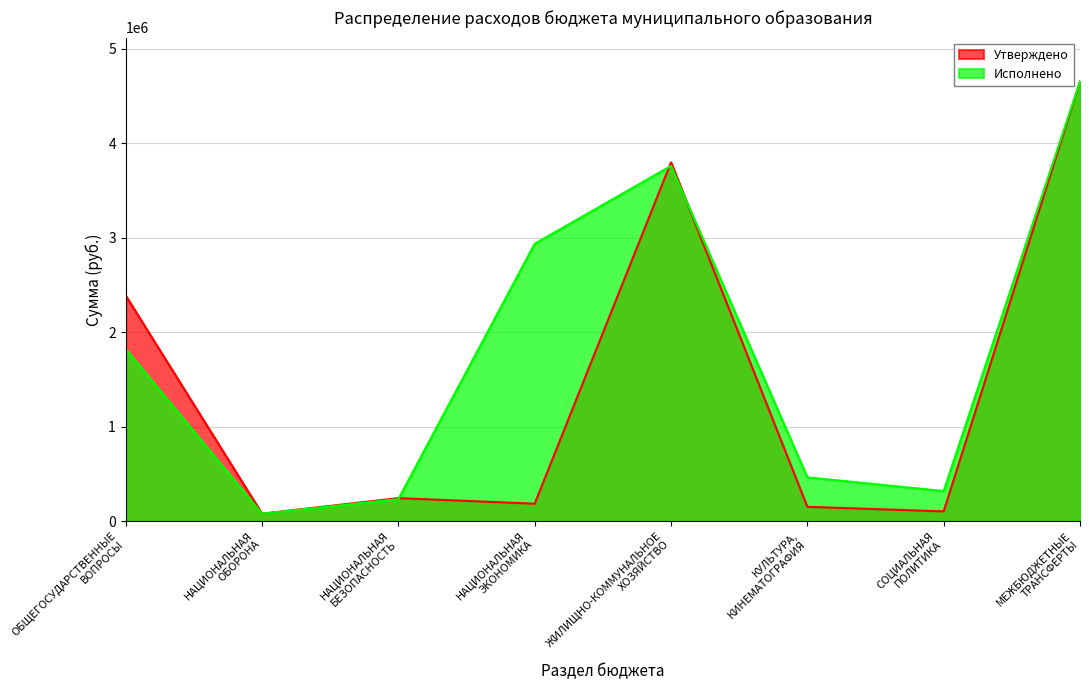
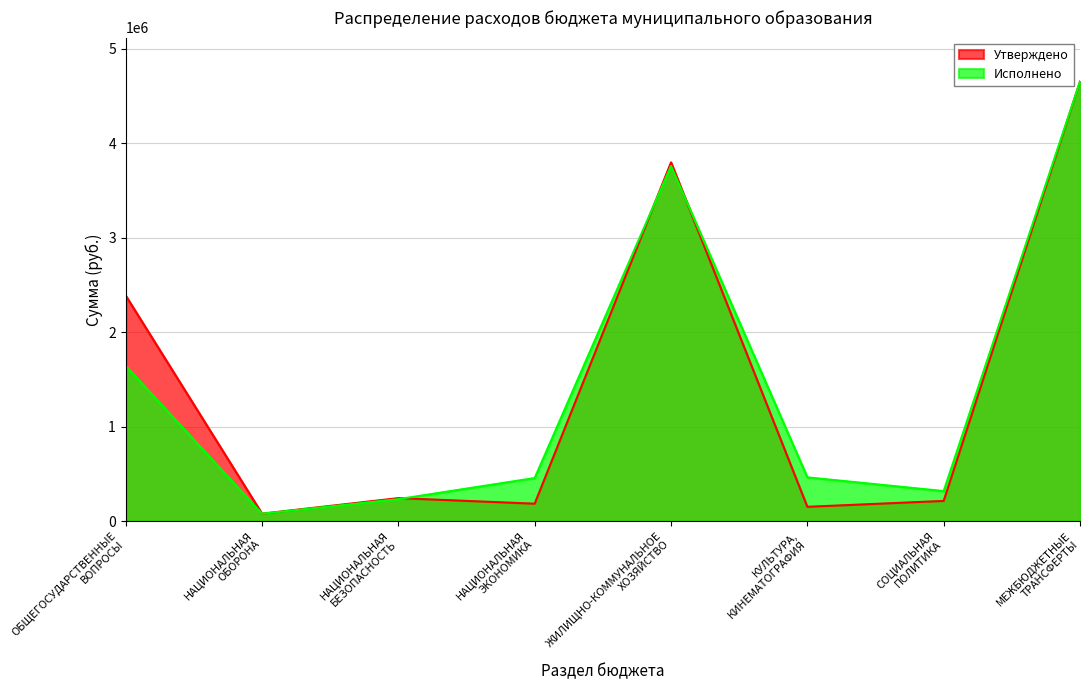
Исполнено, ОБЩЕГОСУДАРСТВЕННЫЕ ВОПРОСЫ: 1800000 -> 1600000
Исполнено, НАЦИОНАЛЬНАЯ ЭКОНОМИКА: 2900000 -> 500000
Утверждено, СОЦИАЛЬНАЯ ПОЛИТИКА: 100000 -> 200000
